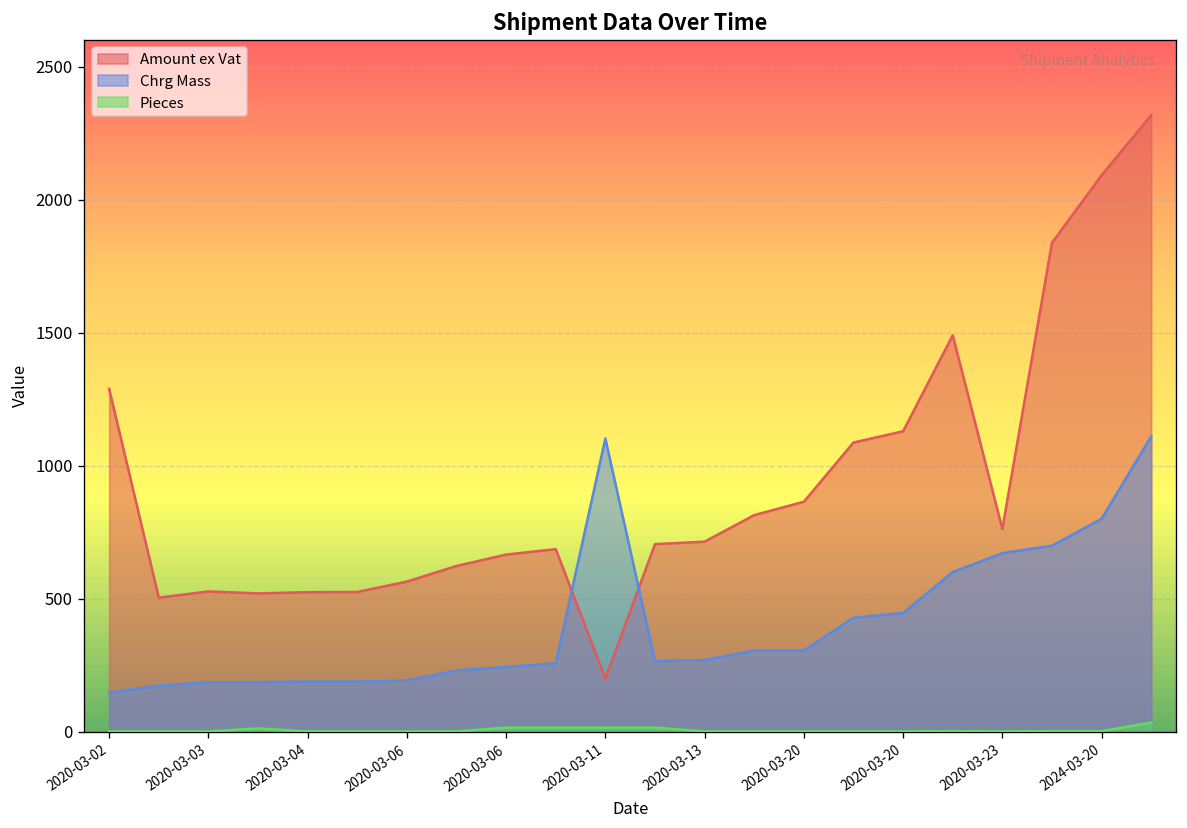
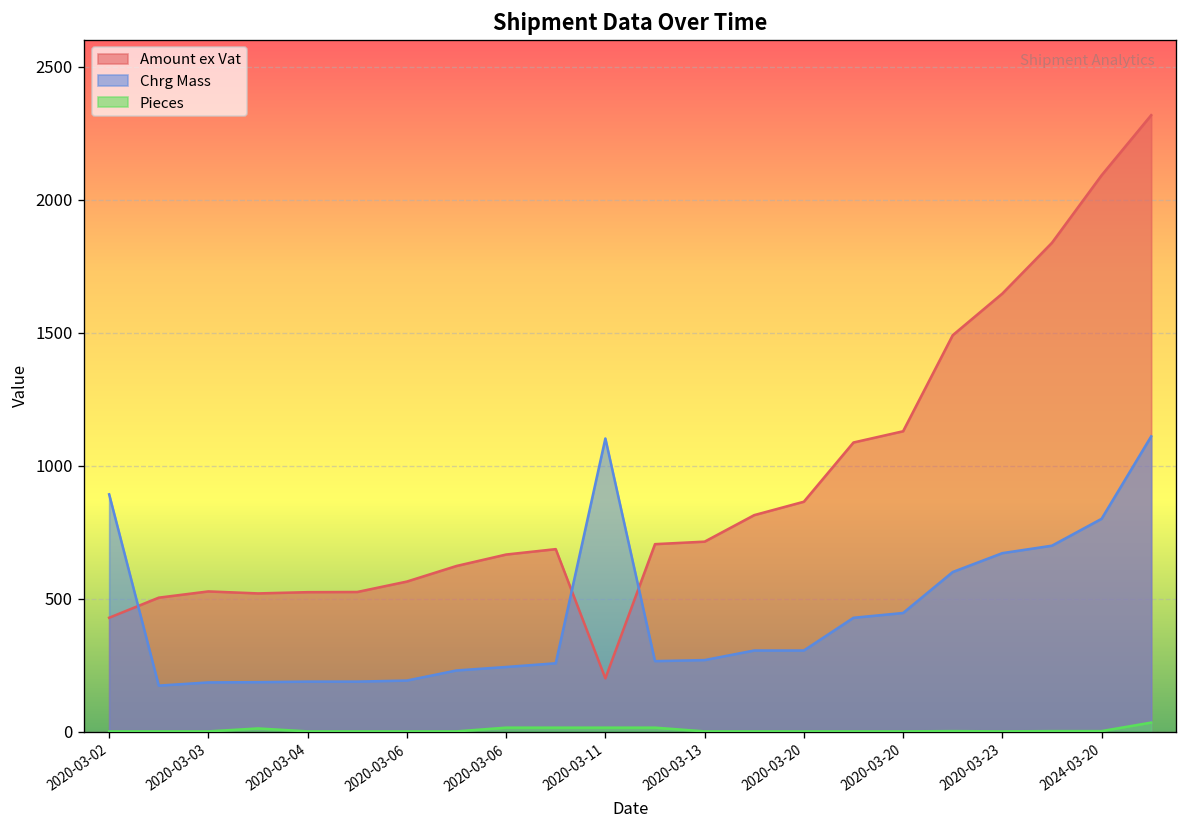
Amount ex Vat, 2020-03-02: 1290 -> 430
Chrg Mass, 2020-03-02: 150 -> 890
Amount ex Vat, 2020-03-23: 760 -> 1650
